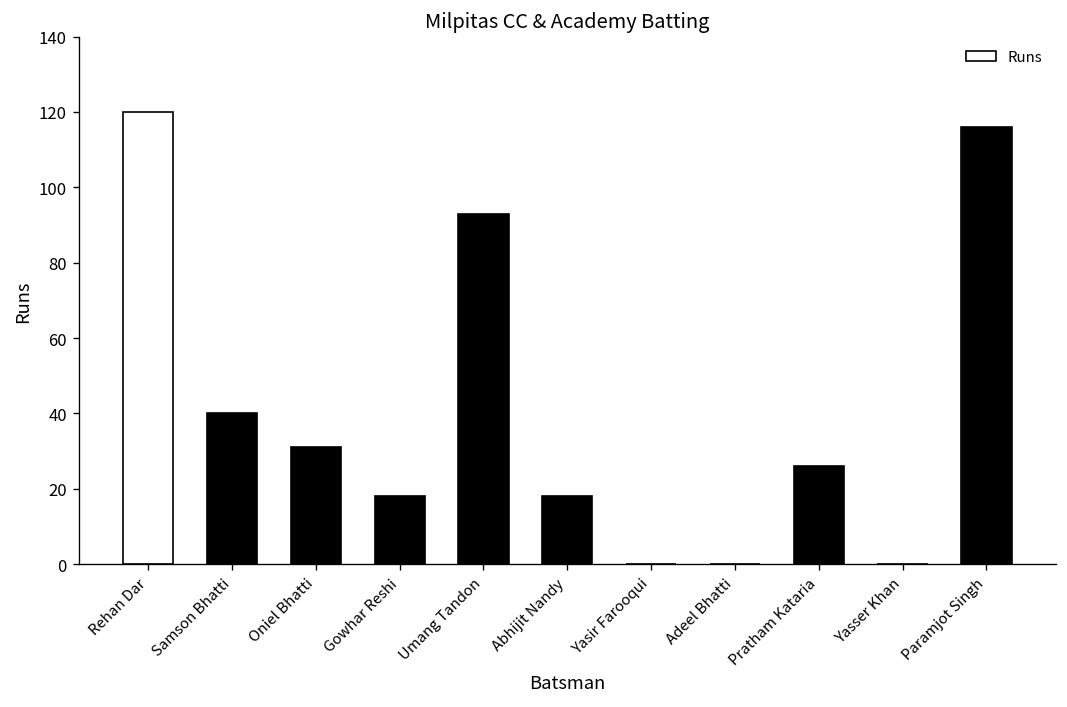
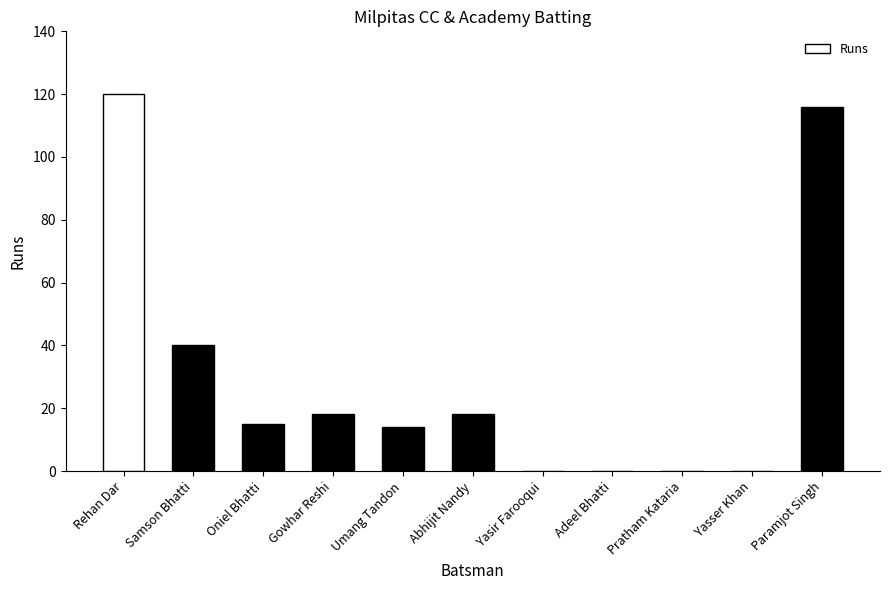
Oniel Bhatti: 31 -> 15
Umang Tandon: 93 -> 14
Pratham Kataria: 26 -> 0
